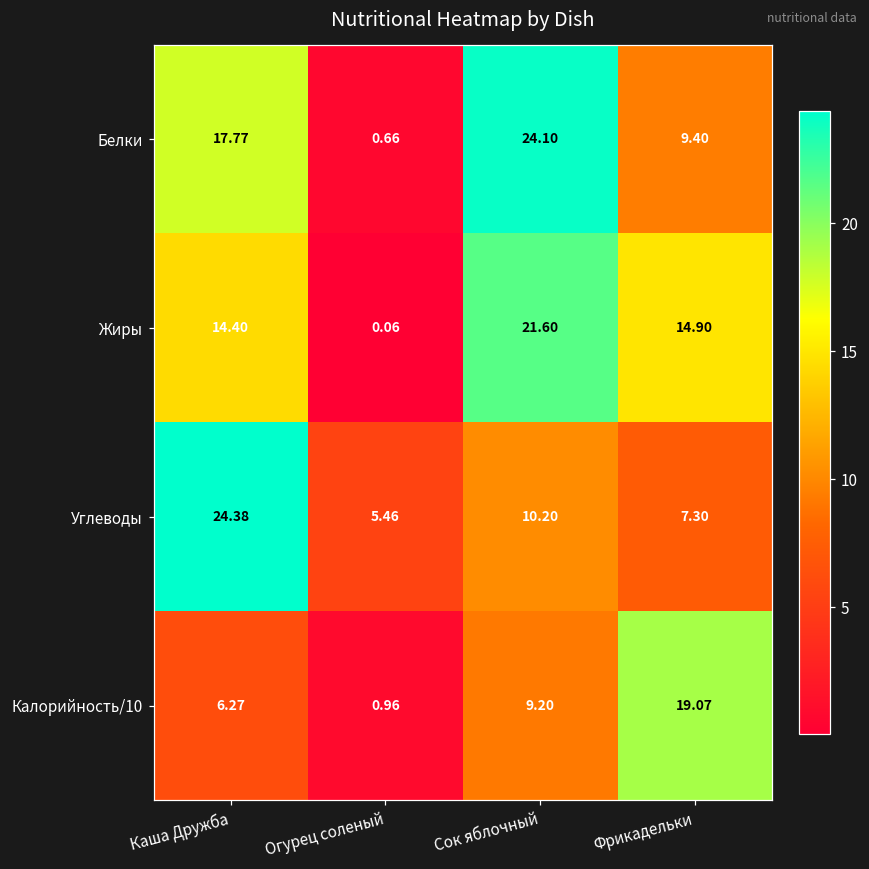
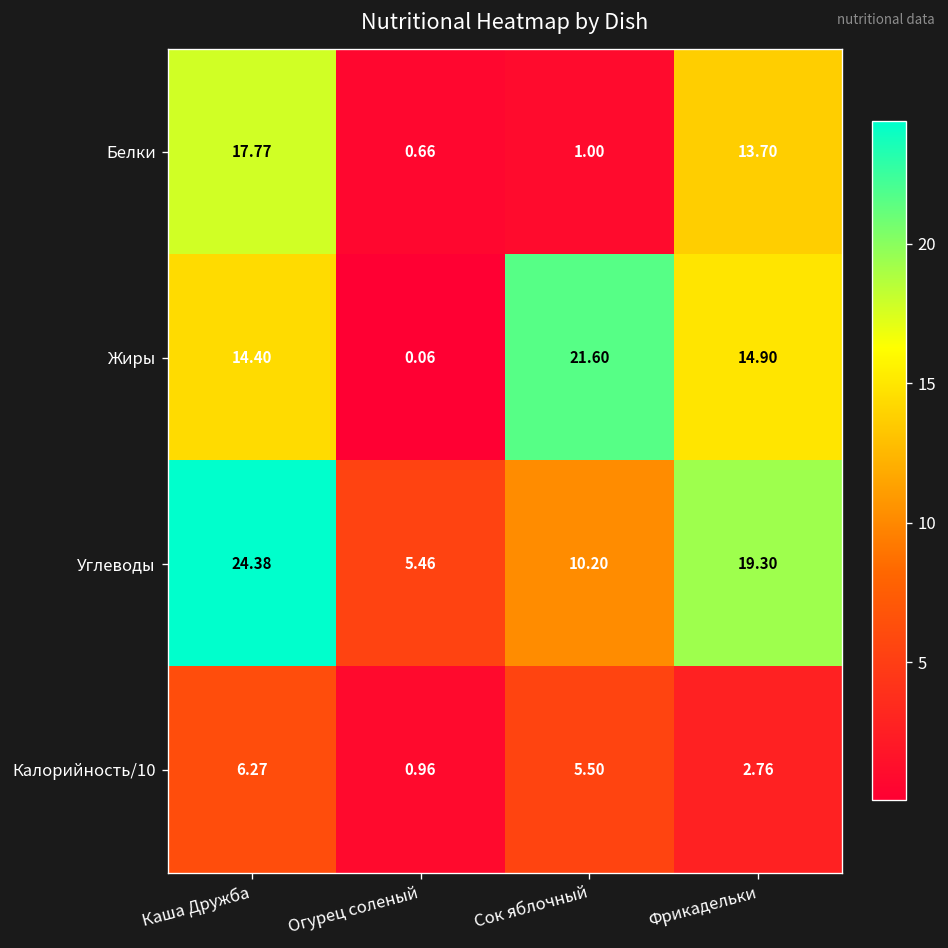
Белки, Сок яблочный: 24.10 -> 1.00
Белки, Фрикадельки: 9.40 -> 13.70
Углеводы, Фрикадельки: 7.30 -> 19.30
Калорийность/10, Сок яблочный: 9.20 -> 5.50
Калорийность/10, Фрикадельки: 19.07 -> 2.76
